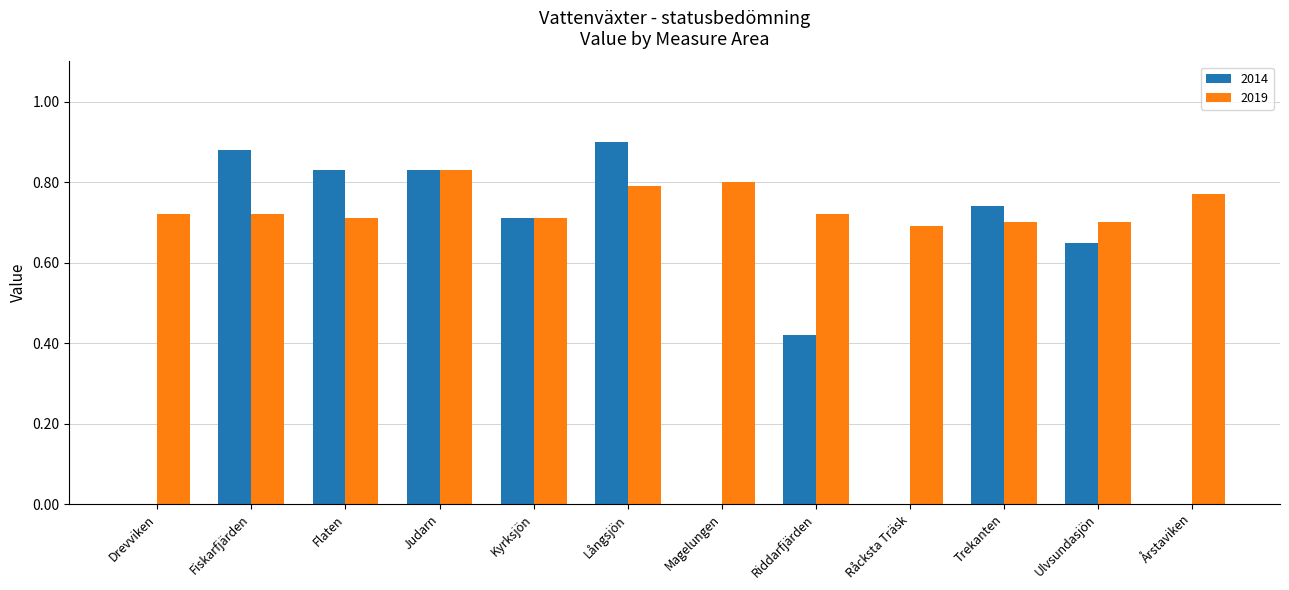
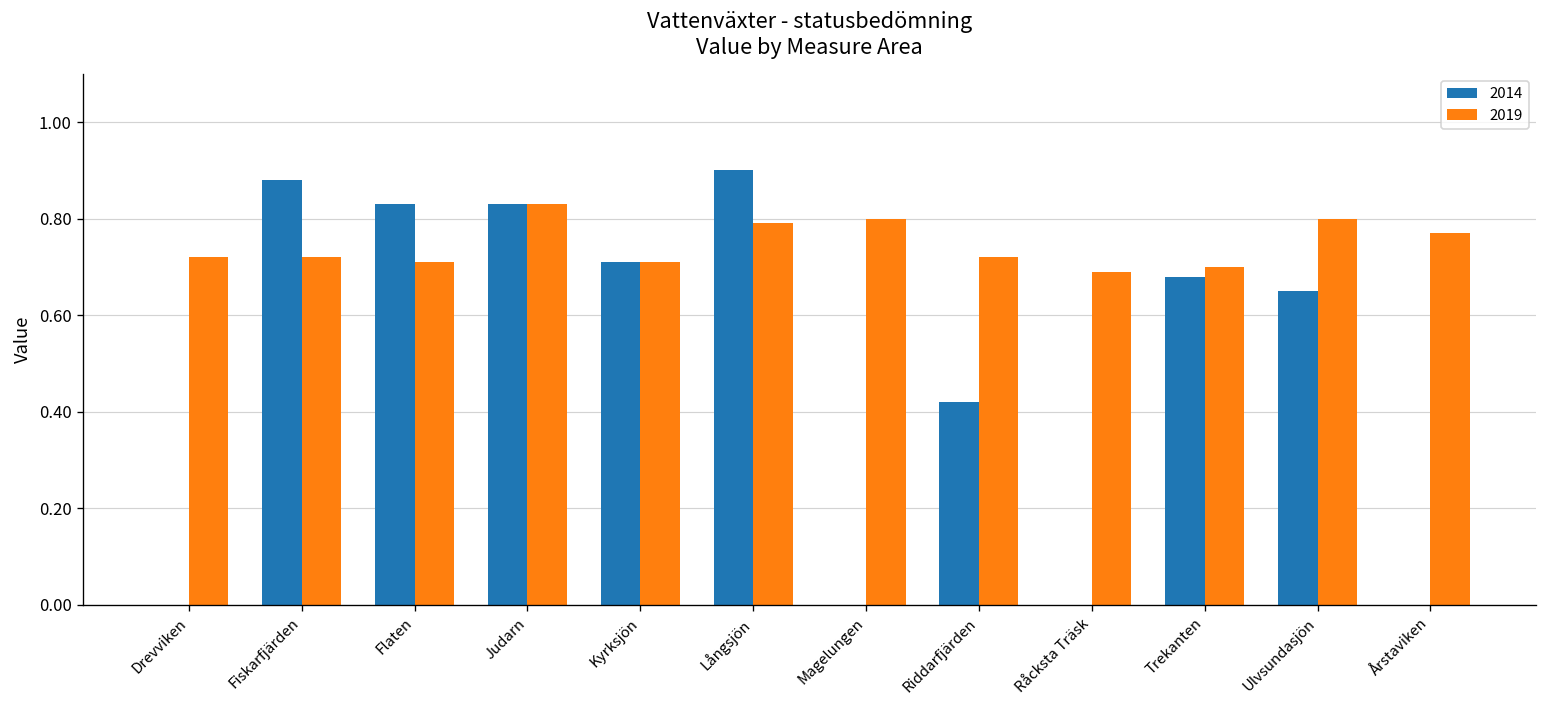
2014, Trekanten: 0.74 -> 0.68
2019, Ulvsundasjön: 0.7 -> 0.8
